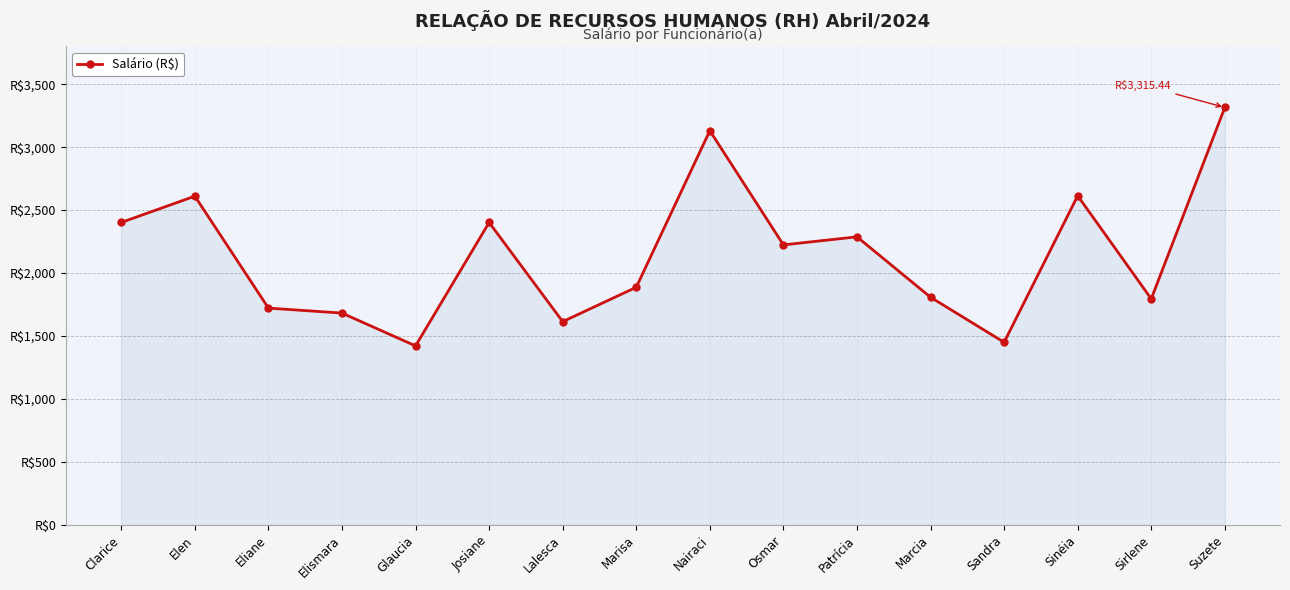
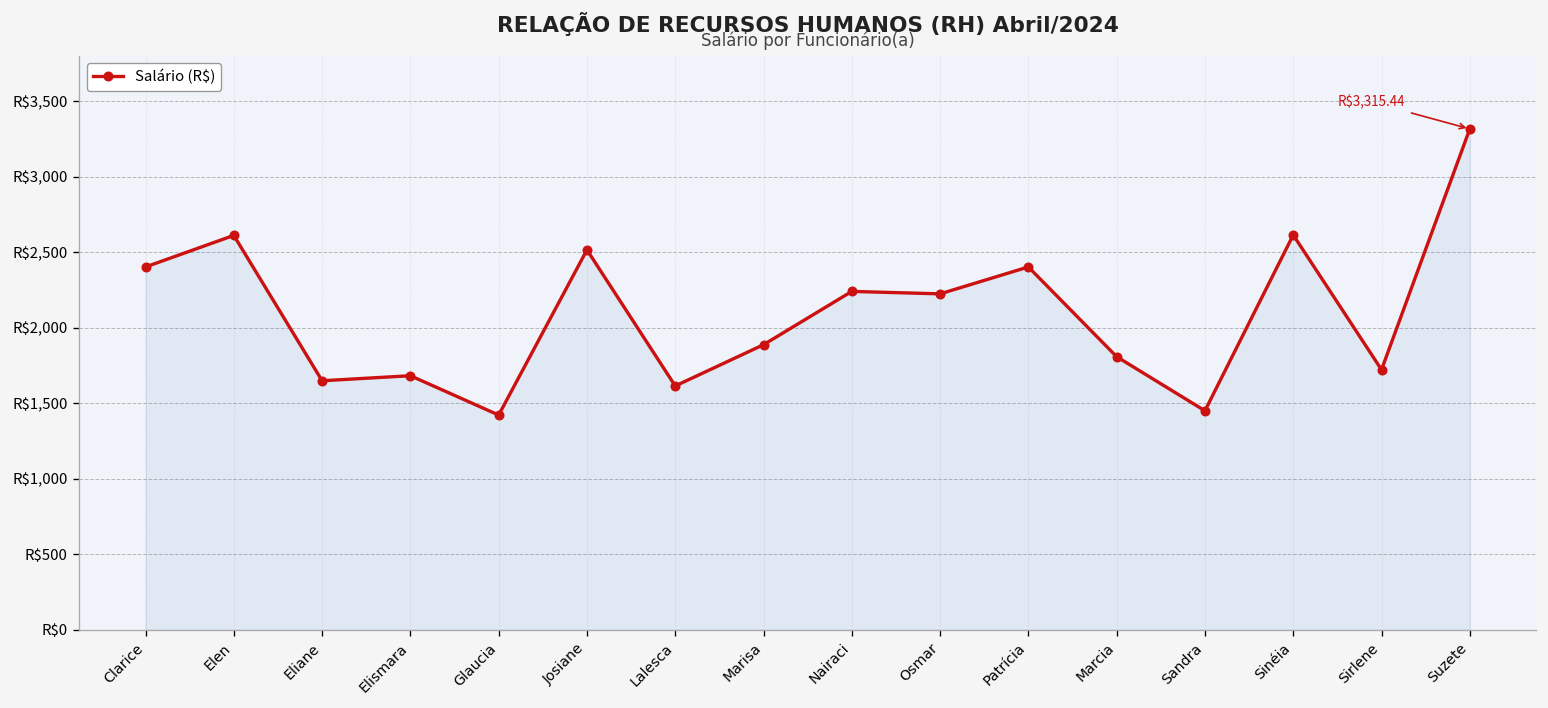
Eliane: R$1,720 -> R$1,650
Josiane: R$2,400 -> R$2,520
Nairaci: R$3,130 -> R$2,240
Patrícia: R$2,290 -> R$2,400
Sirlene: R$1,790 -> R$1,720
